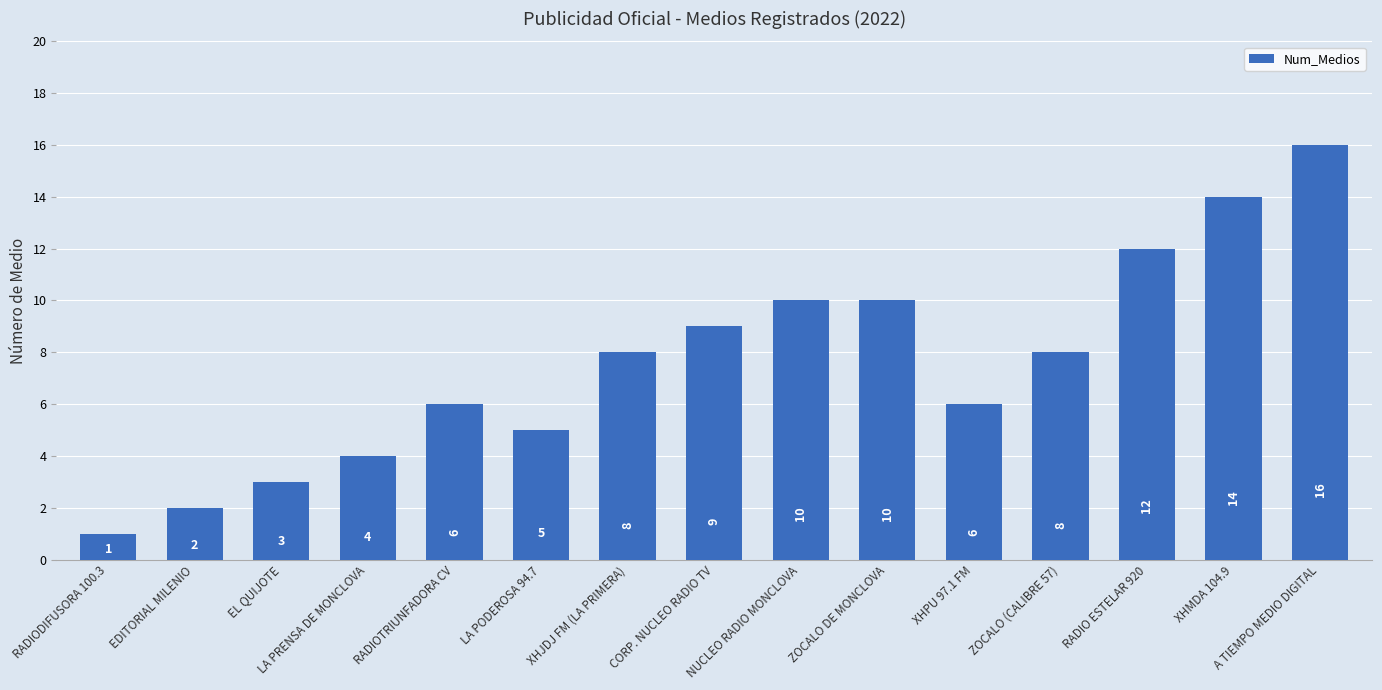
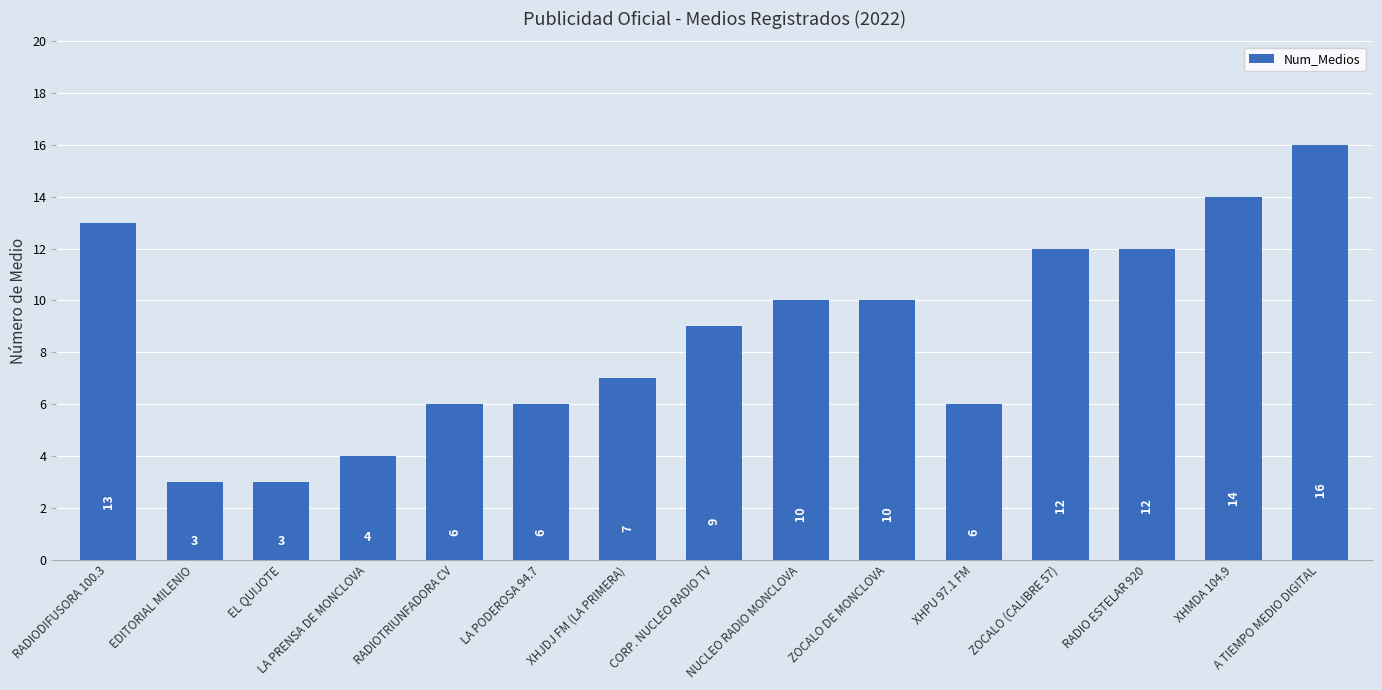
RADIODIFUSORA 100.3: 1 -> 13
EDITORIAL MILENIO: 2 -> 3
LA PODEROSA 94.7: 5 -> 6
XHJDJ FM (LA PRIMERA): 8 -> 7
ZOCALO (CALIBRE 57): 8 -> 12
